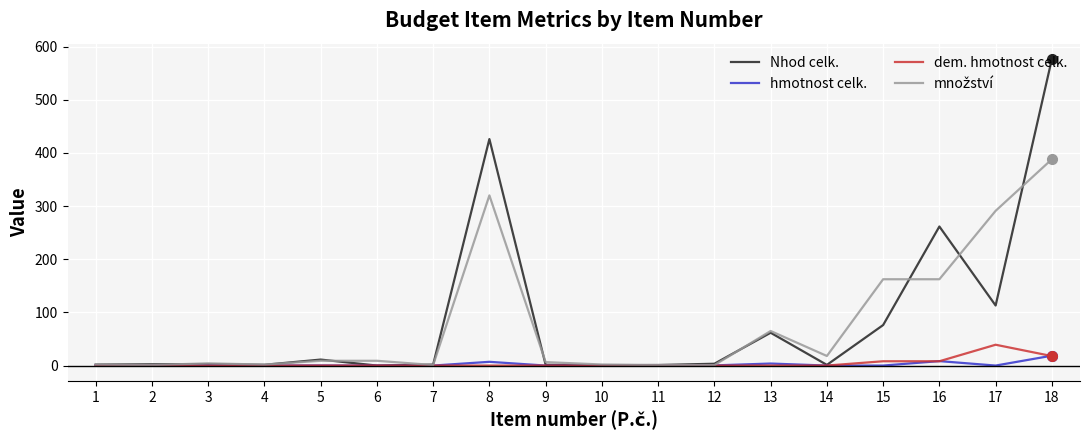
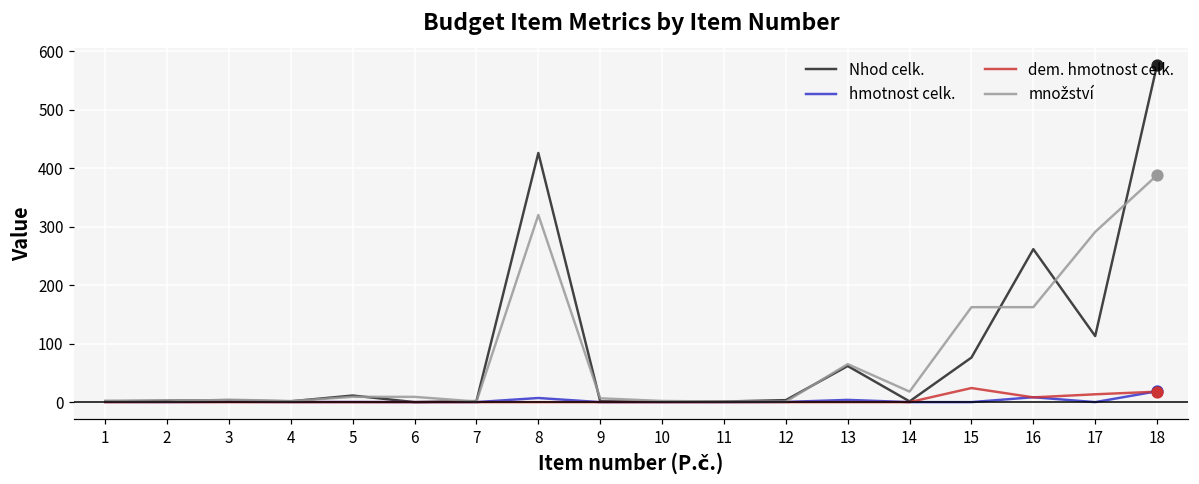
dem. hmotnost celk., 15: 10 -> 20
dem. hmotnost celk., 17: 40 -> 10
